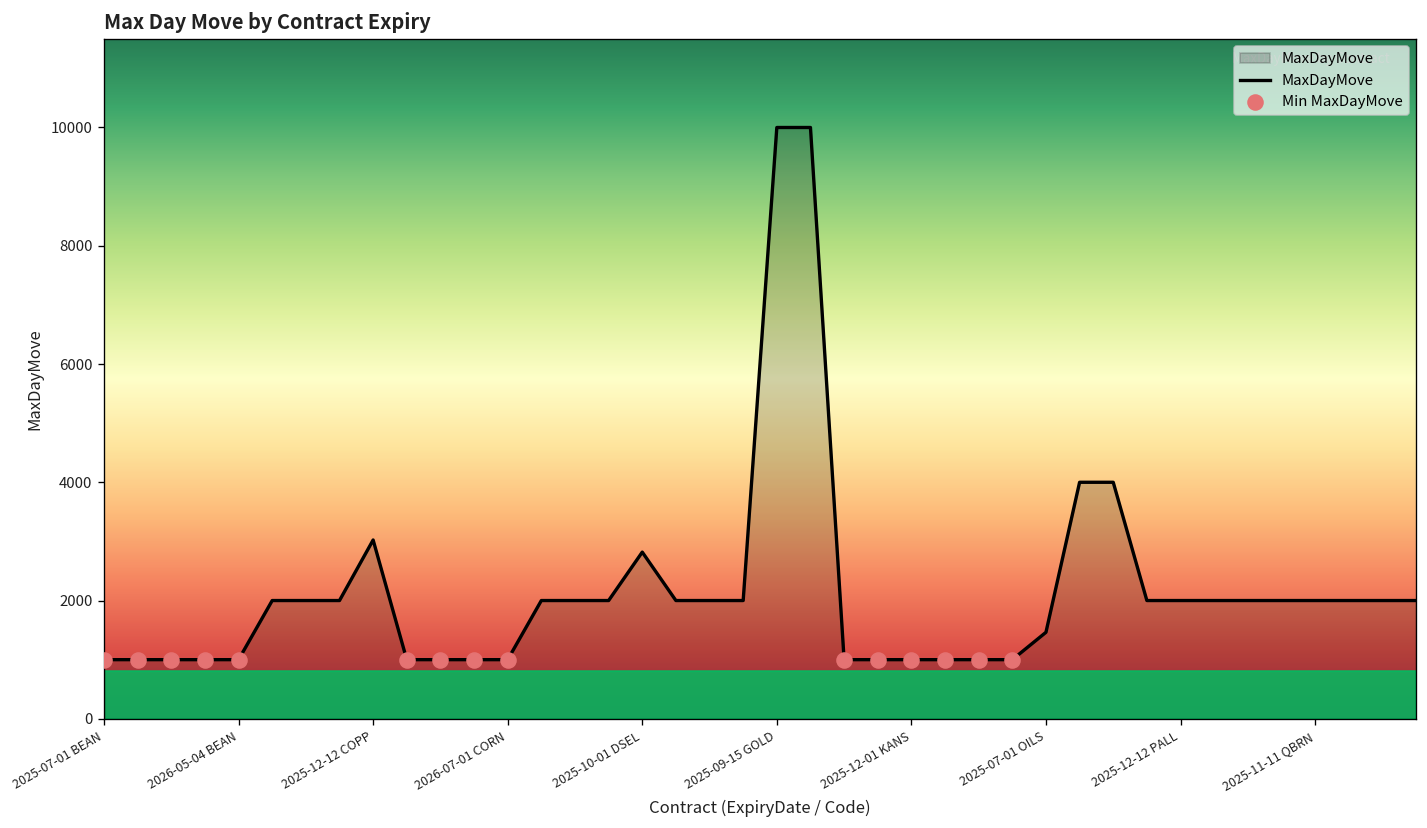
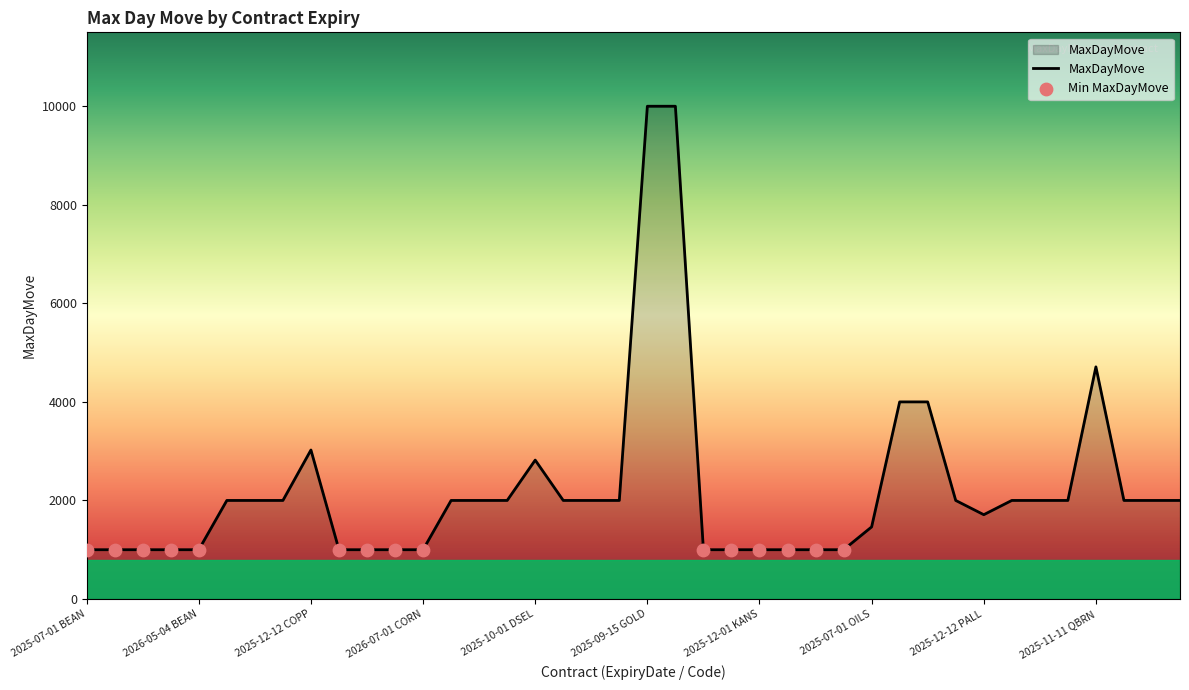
MaxDayMove, 2025-12-12 PALL: 2000 -> 1700
MaxDayMove, 2025-11-11 QBRN: 2000 -> 4700
